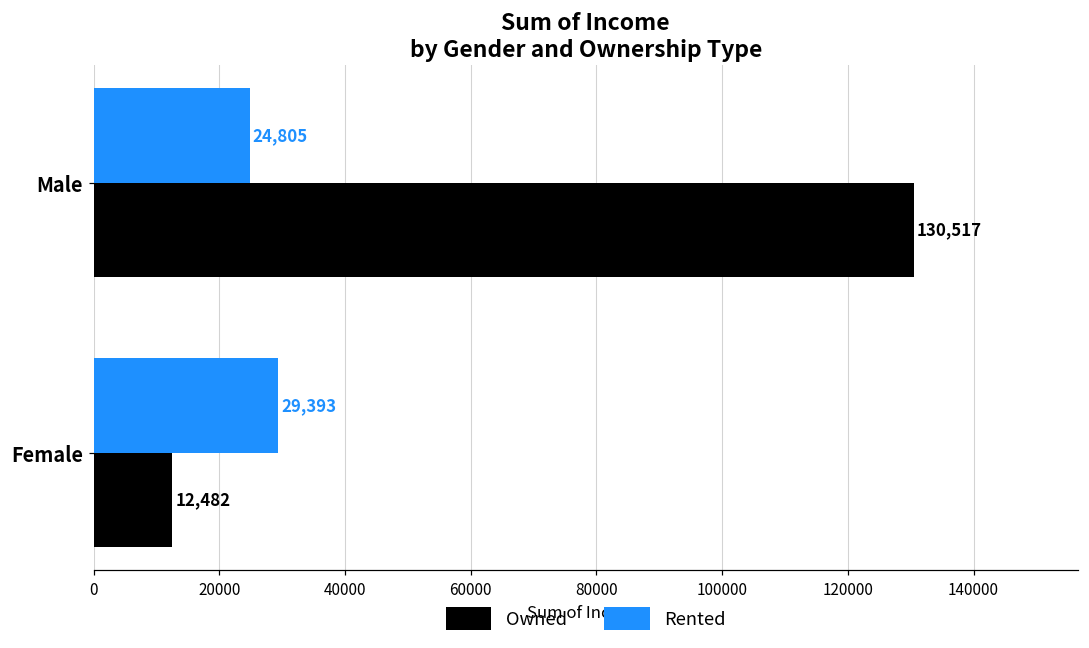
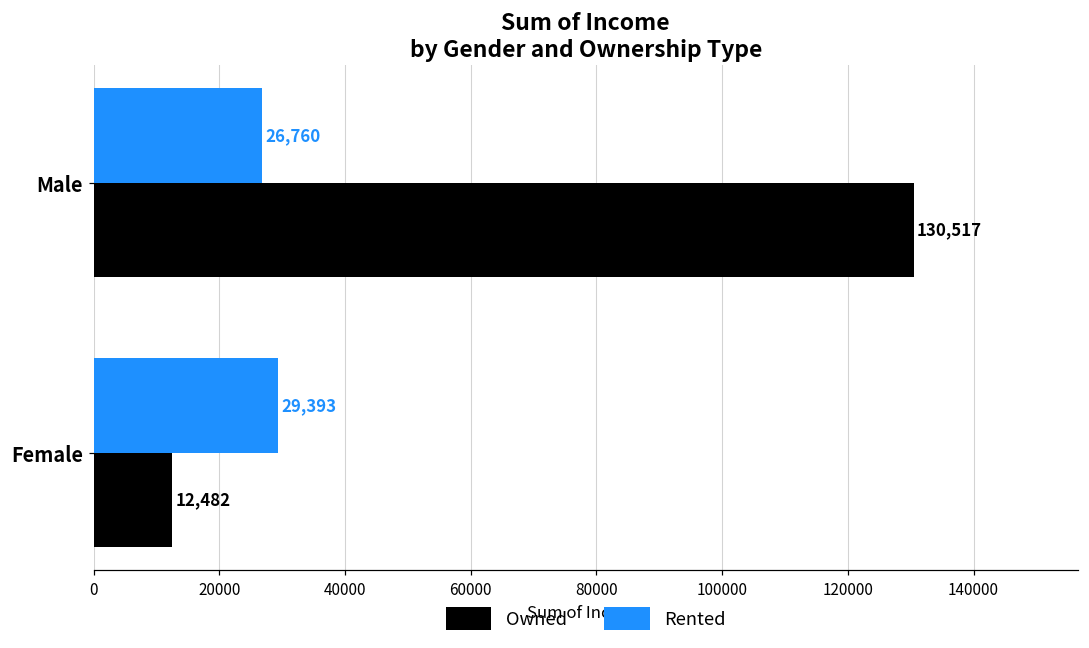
Rented, Male: 24,805 -> 26,760
